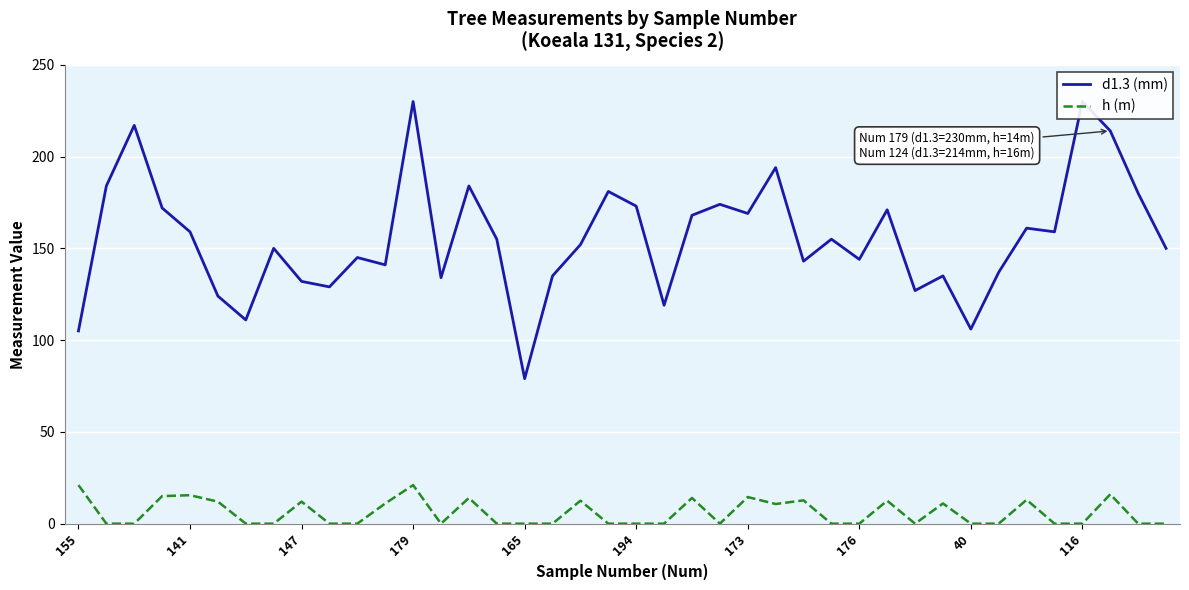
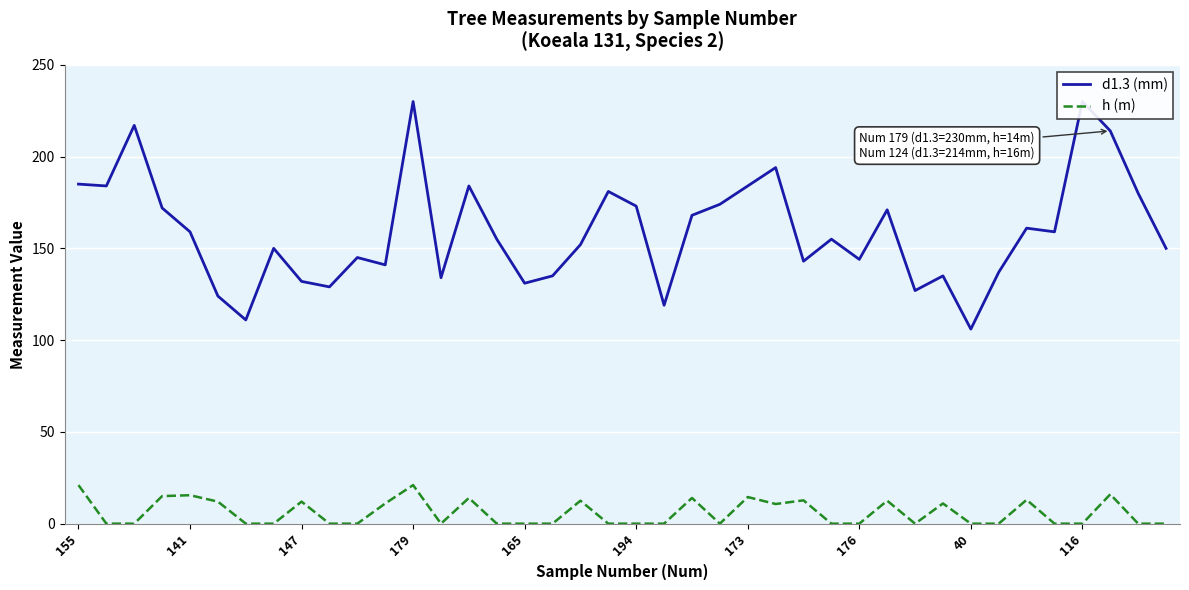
d1.3 (mm), 155: 105 -> 185
d1.3 (mm), 165: 79 -> 131
d1.3 (mm), 173: 169 -> 184
